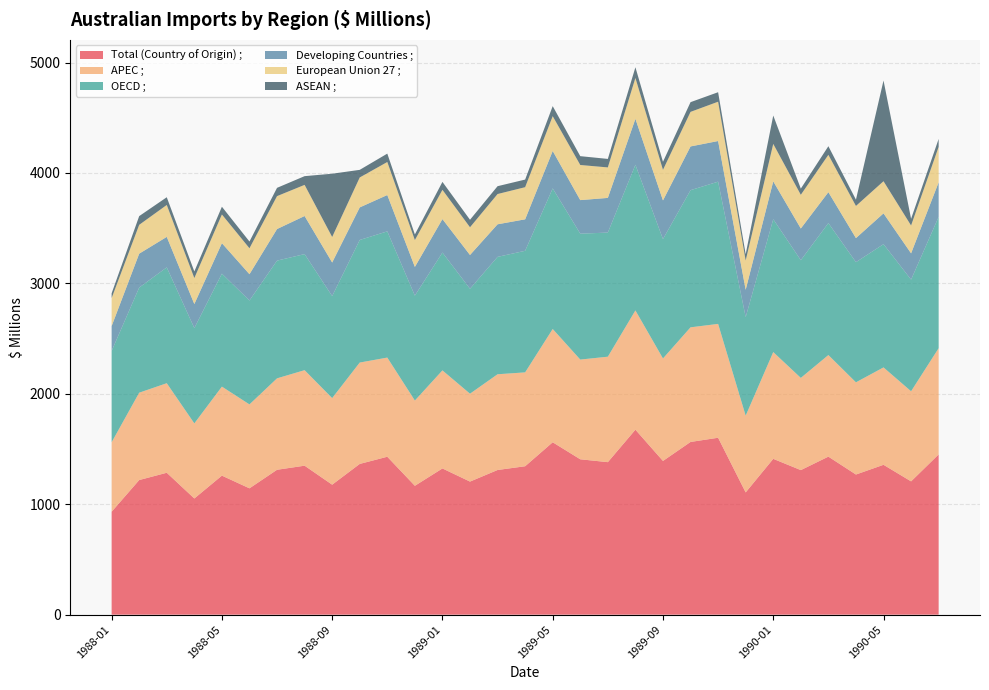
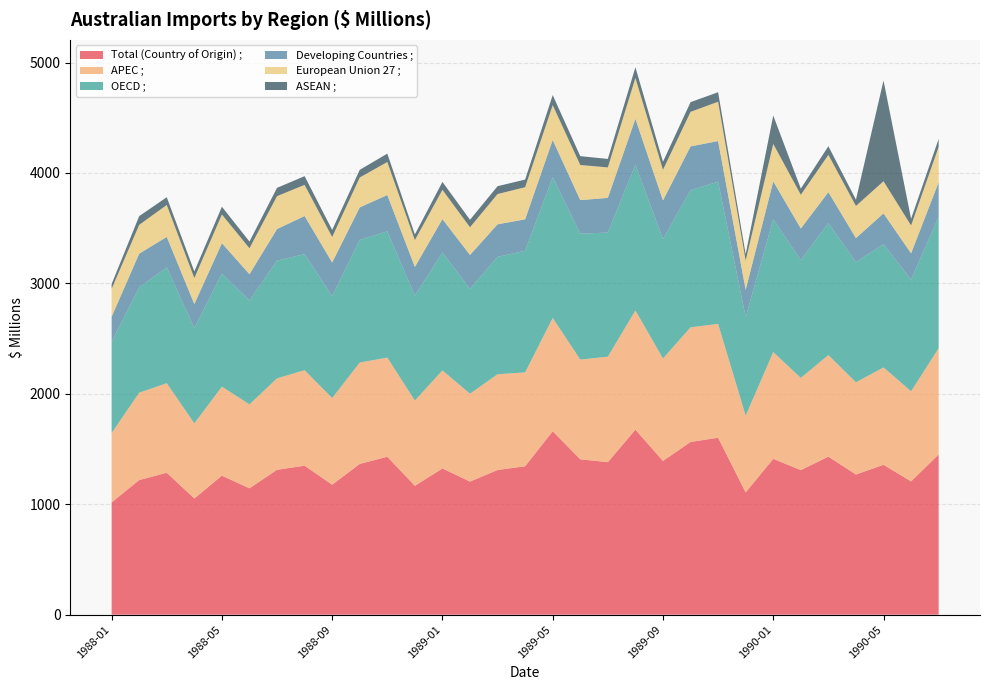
Total (Country of Origin) ;, 1988-01: 930 -> 1020
ASEAN ;, 1988-09: 570 -> 60
Total (Country of Origin) ;, 1989-05: 1560 -> 1660
